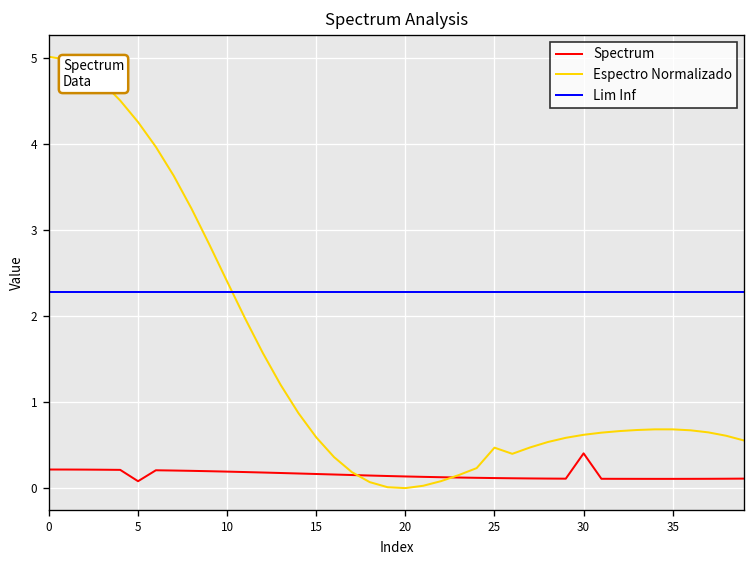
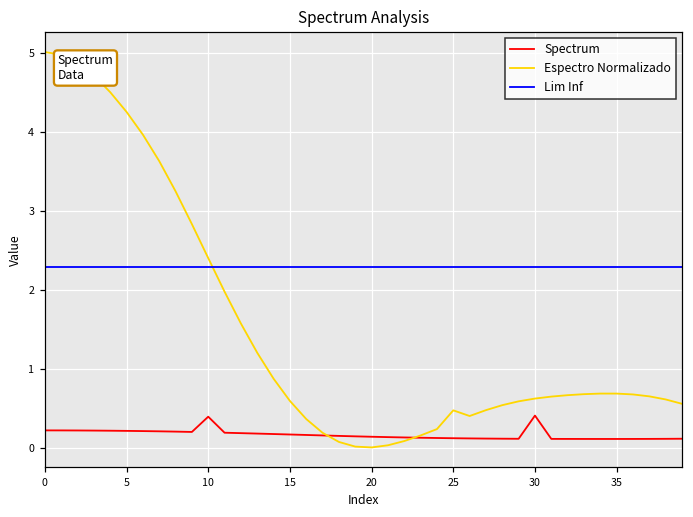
Spectrum, 5: 0.1 -> 0.2
Spectrum, 10: 0.2 -> 0.4
